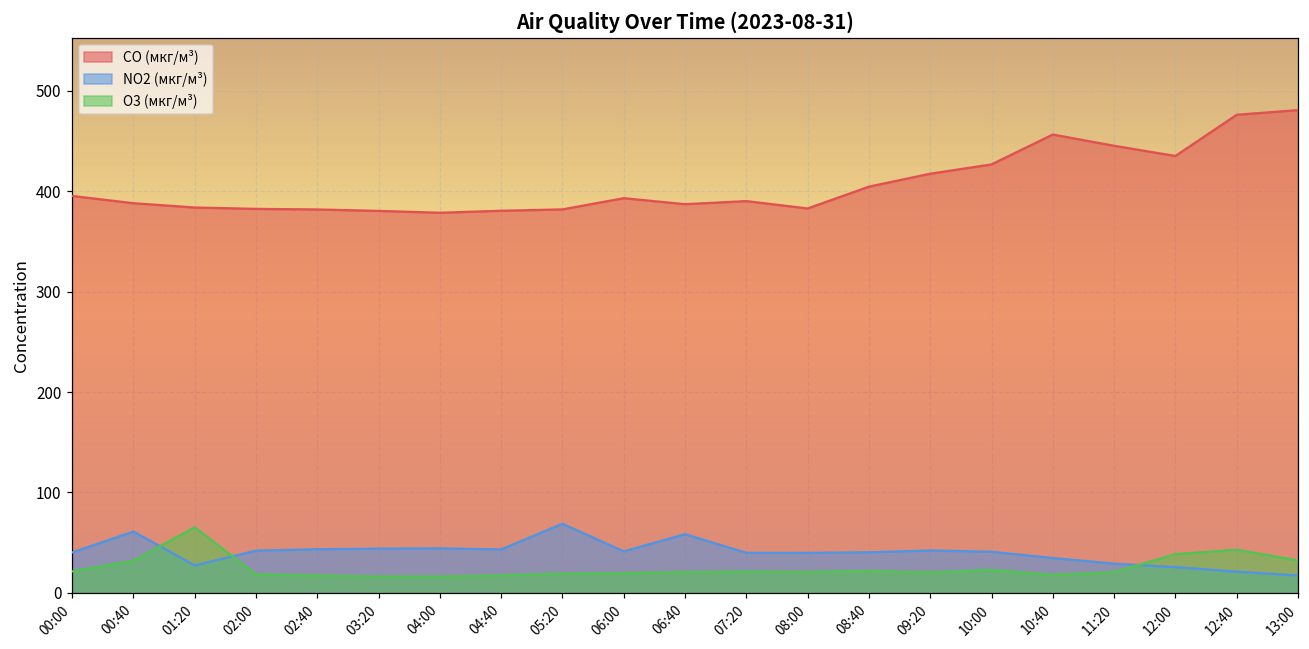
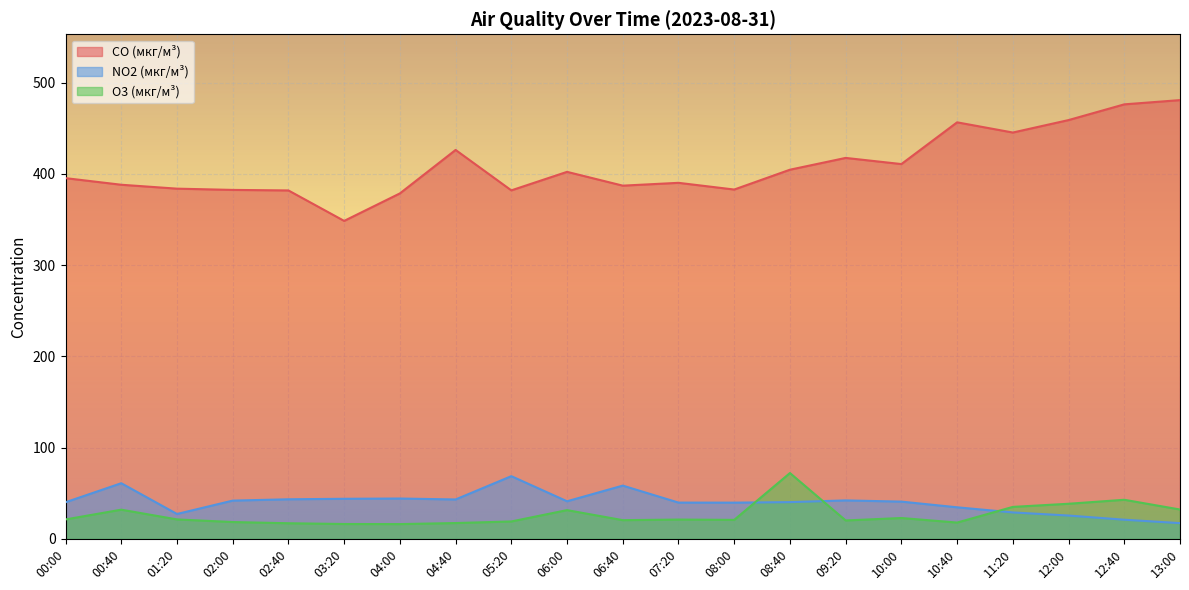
O3 (мкг/м³), 01:20: 70 -> 20
CO (мкг/м³), 03:20: 380 -> 350
CO (мкг/м³), 04:40: 380 -> 430
CO (мкг/м³), 06:00: 390 -> 400
O3 (мкг/м³), 06:00: 20 -> 30
O3 (мкг/м³), 08:40: 20 -> 70
CO (мкг/м³), 10:00: 430 -> 410
O3 (мкг/м³), 11:20: 20 -> 40
CO (мкг/м³), 12:00: 440 -> 460
